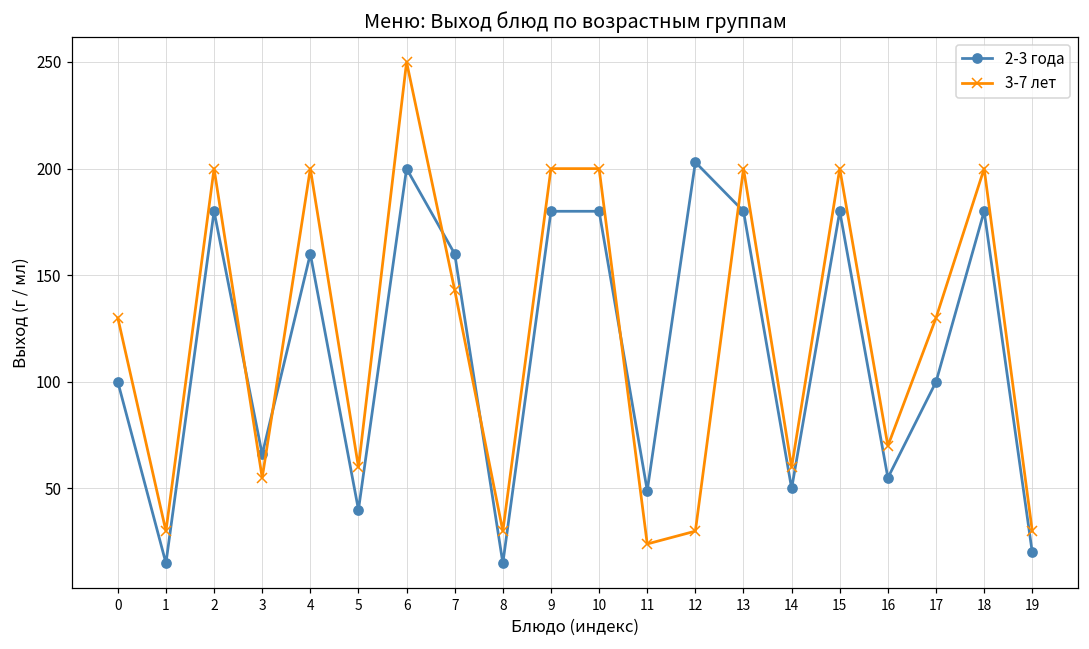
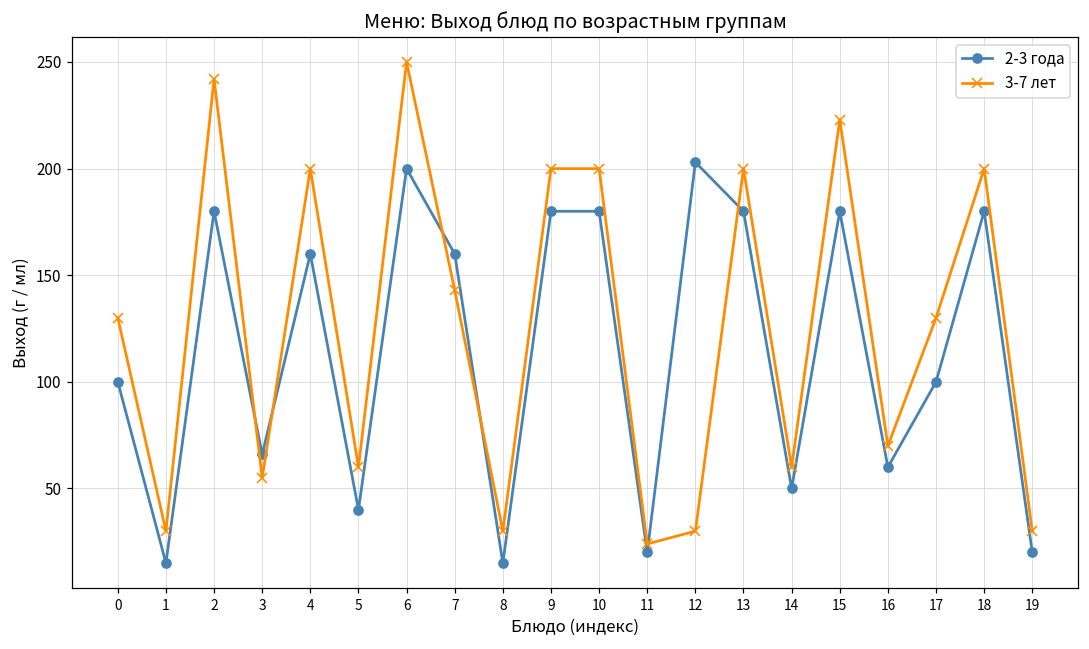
3-7 лет, 2: 200 -> 242
2-3 года, 11: 49 -> 20
3-7 лет, 15: 200 -> 223
2-3 года, 16: 55 -> 60
